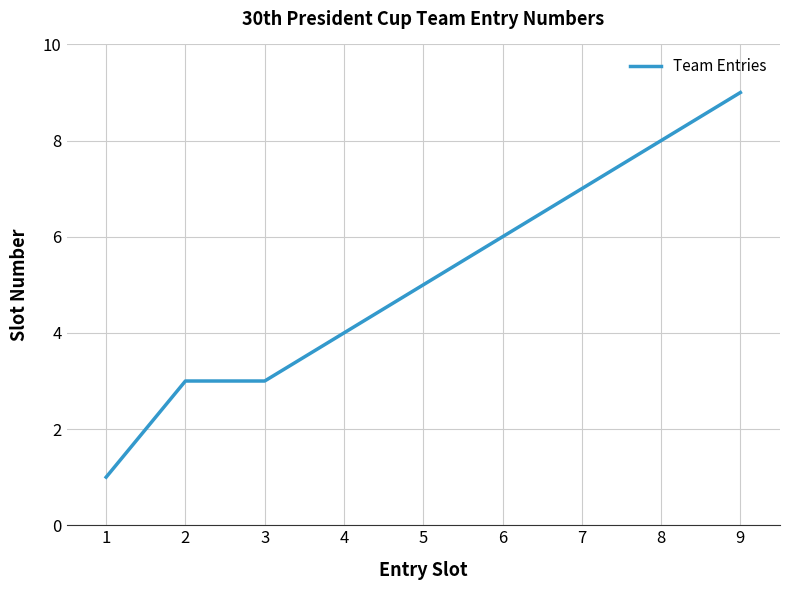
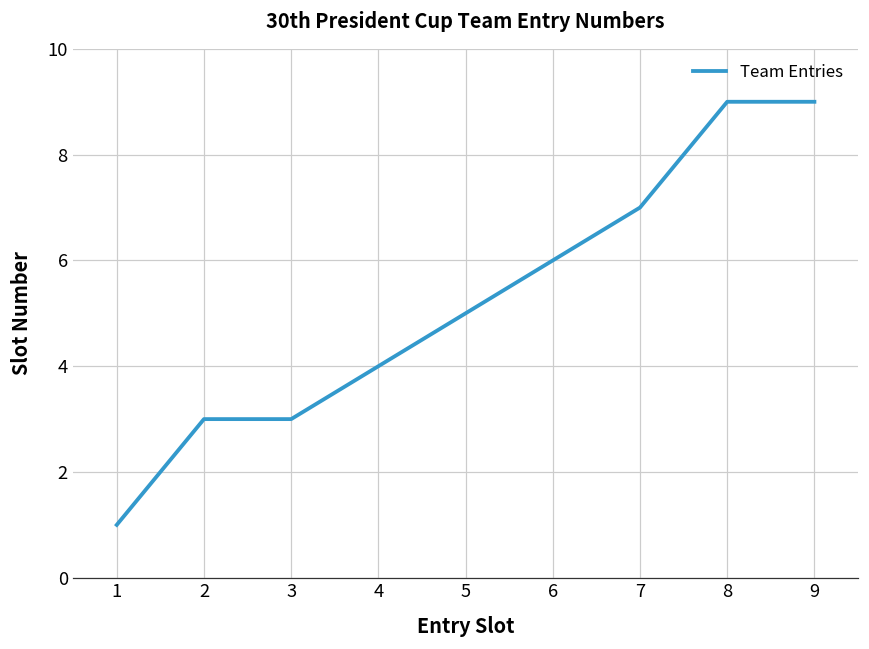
8: 8 -> 9
